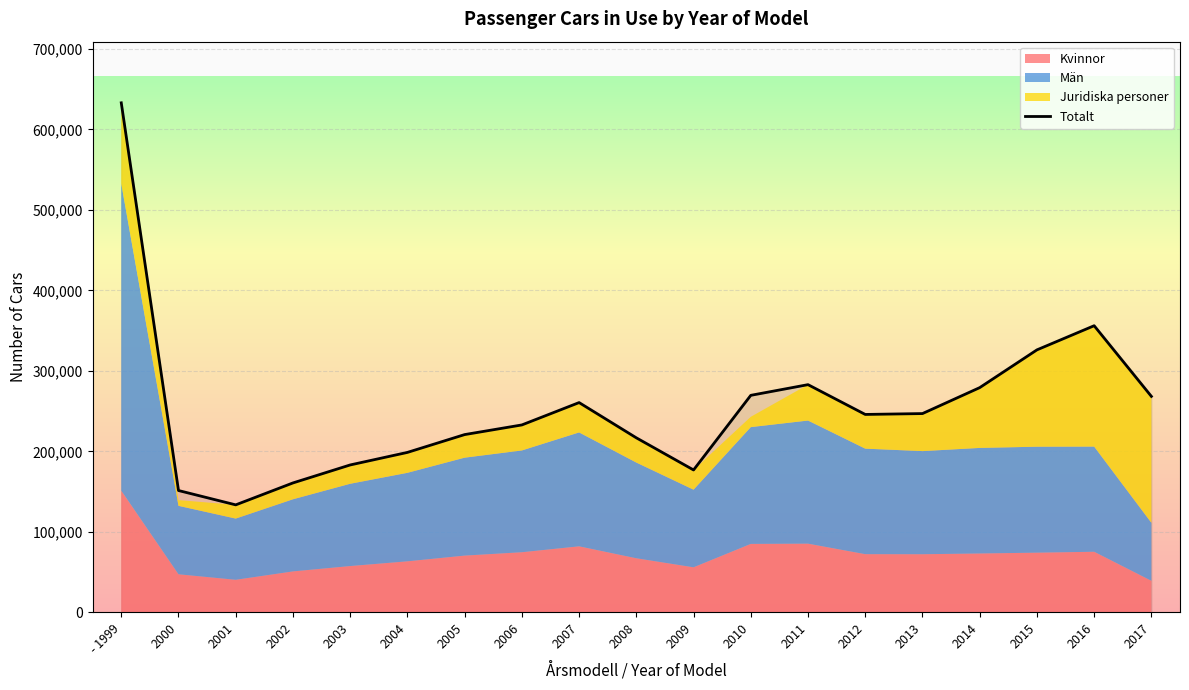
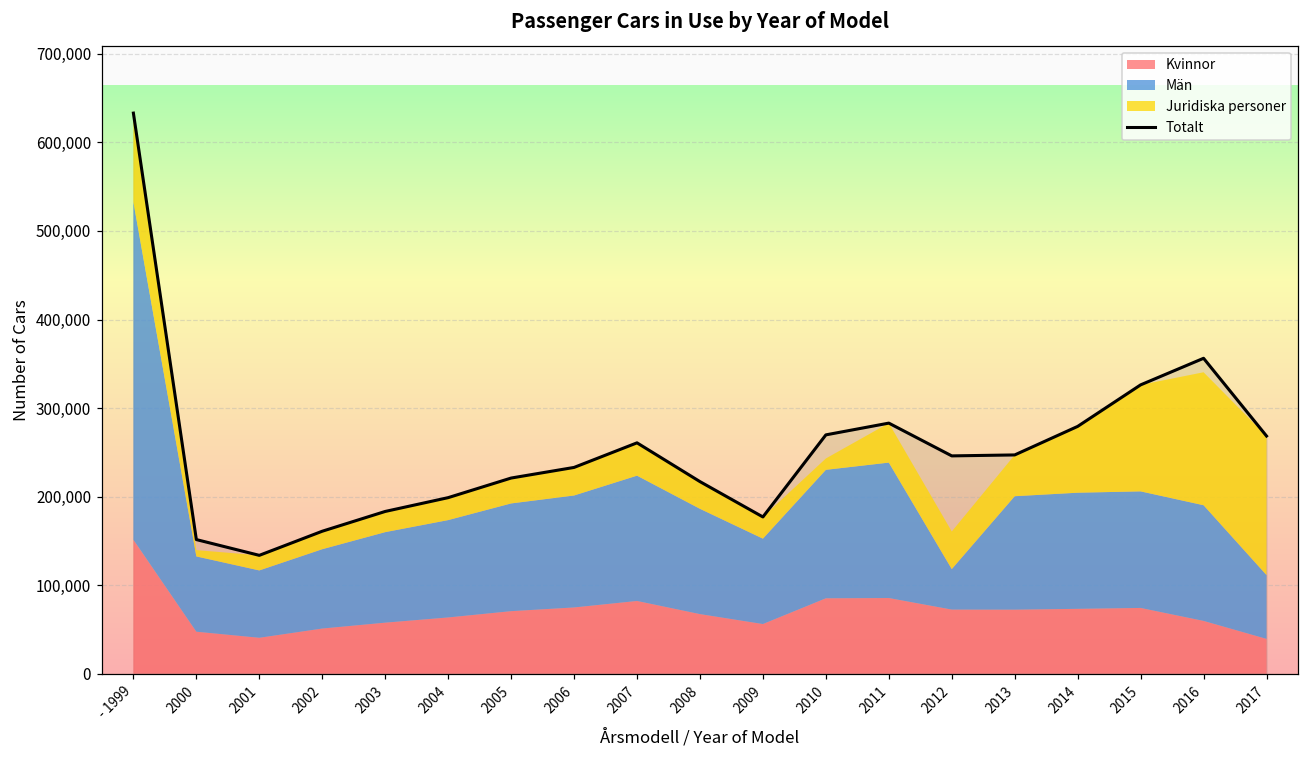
Män, 2012: 130,000 -> 50,000
Kvinnor, 2016: 80,000 -> 60,000
